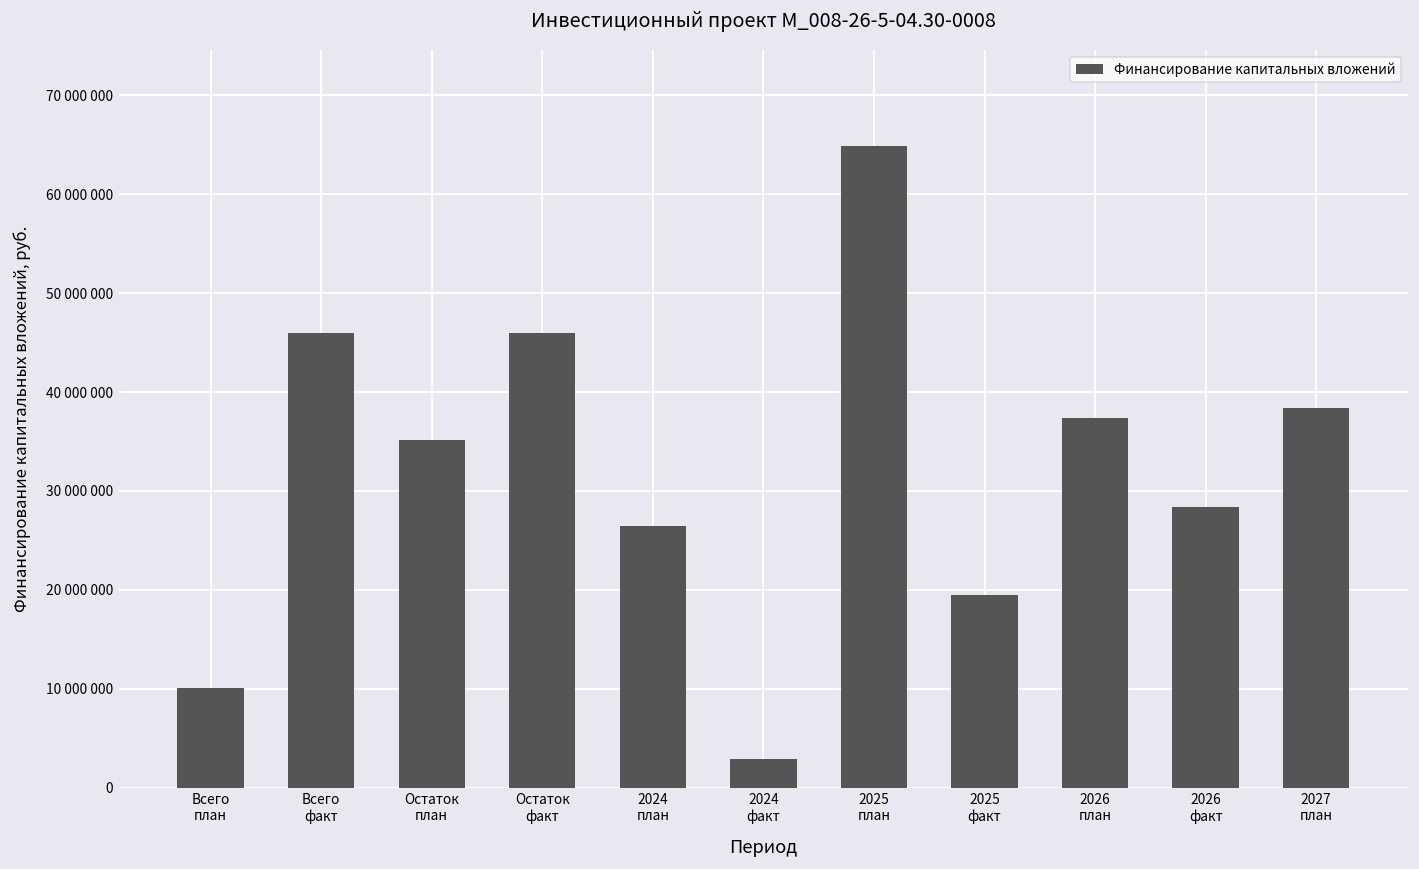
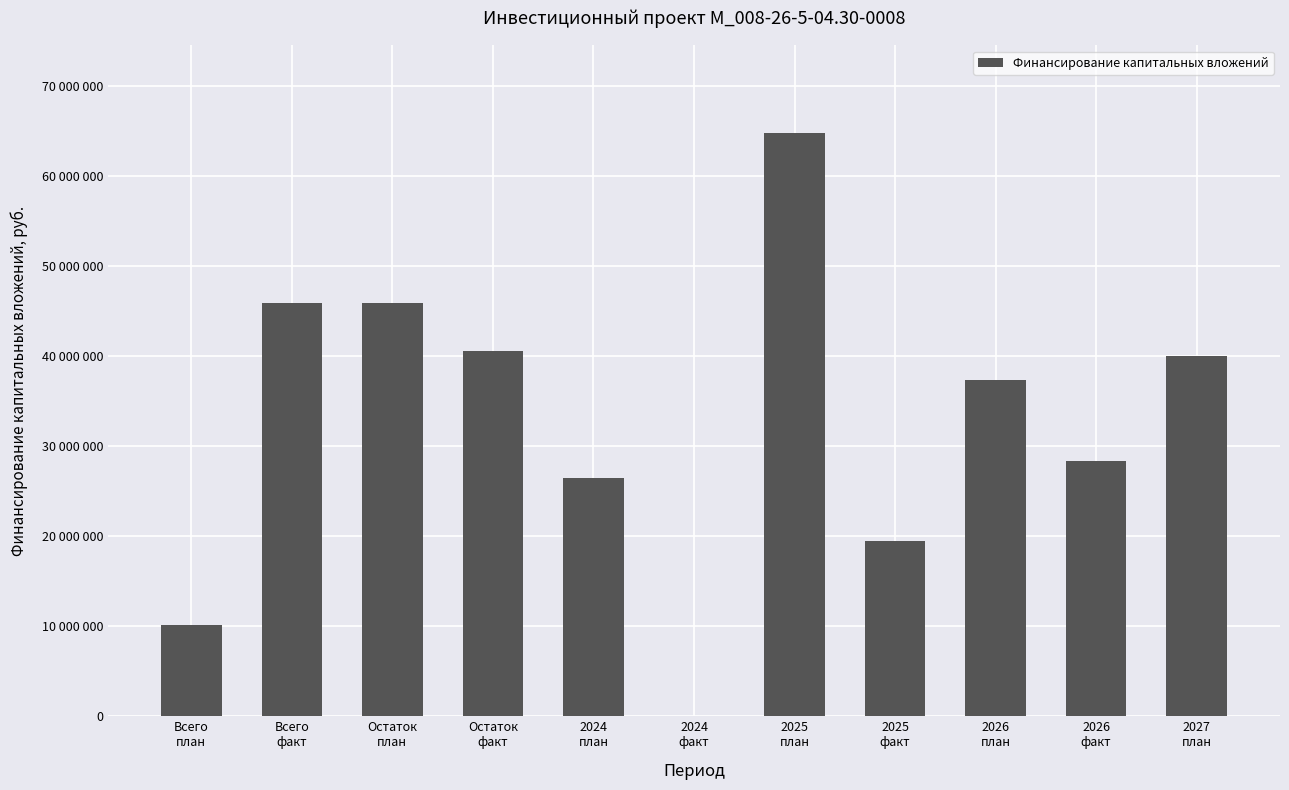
Остаток план: 35000000 -> 46000000
Остаток факт: 46000000 -> 41000000
2024 факт: 3000000 -> 0
2027 план: 38000000 -> 40000000
